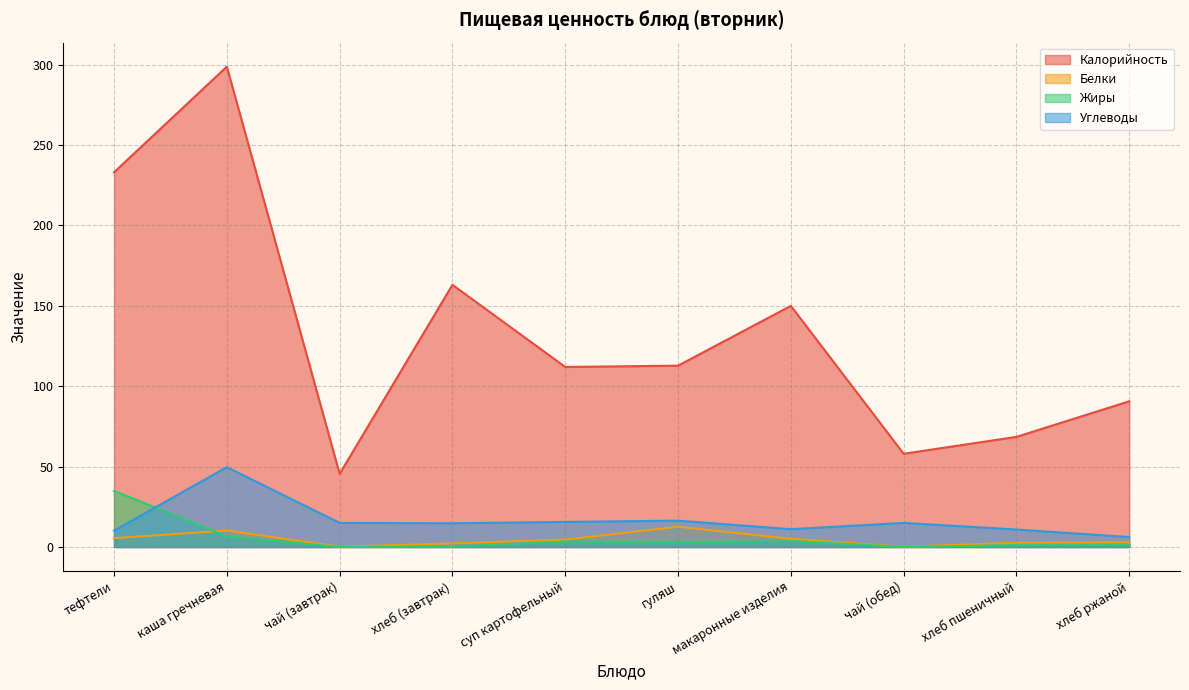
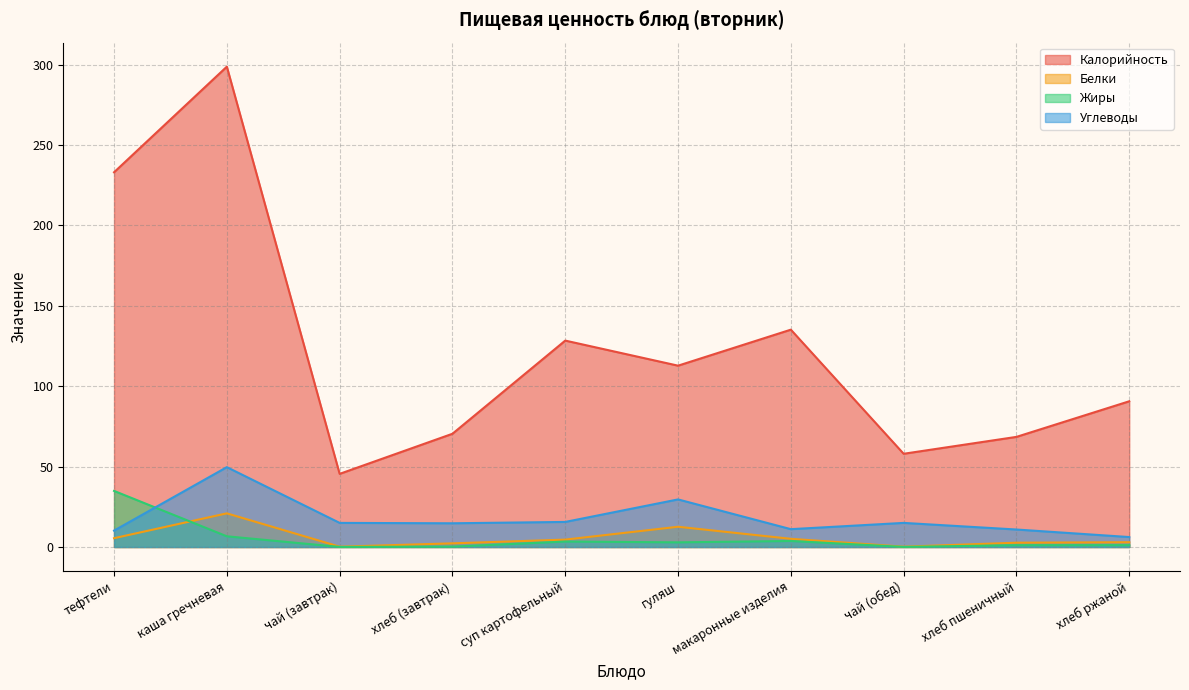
Белки, каша гречневая: 10 -> 21
Калорийность, хлеб (завтрак): 163 -> 70
Калорийность, суп картофельный: 112 -> 128
Углеводы, гуляш: 16 -> 30
Калорийность, макаронные изделия: 150 -> 135
